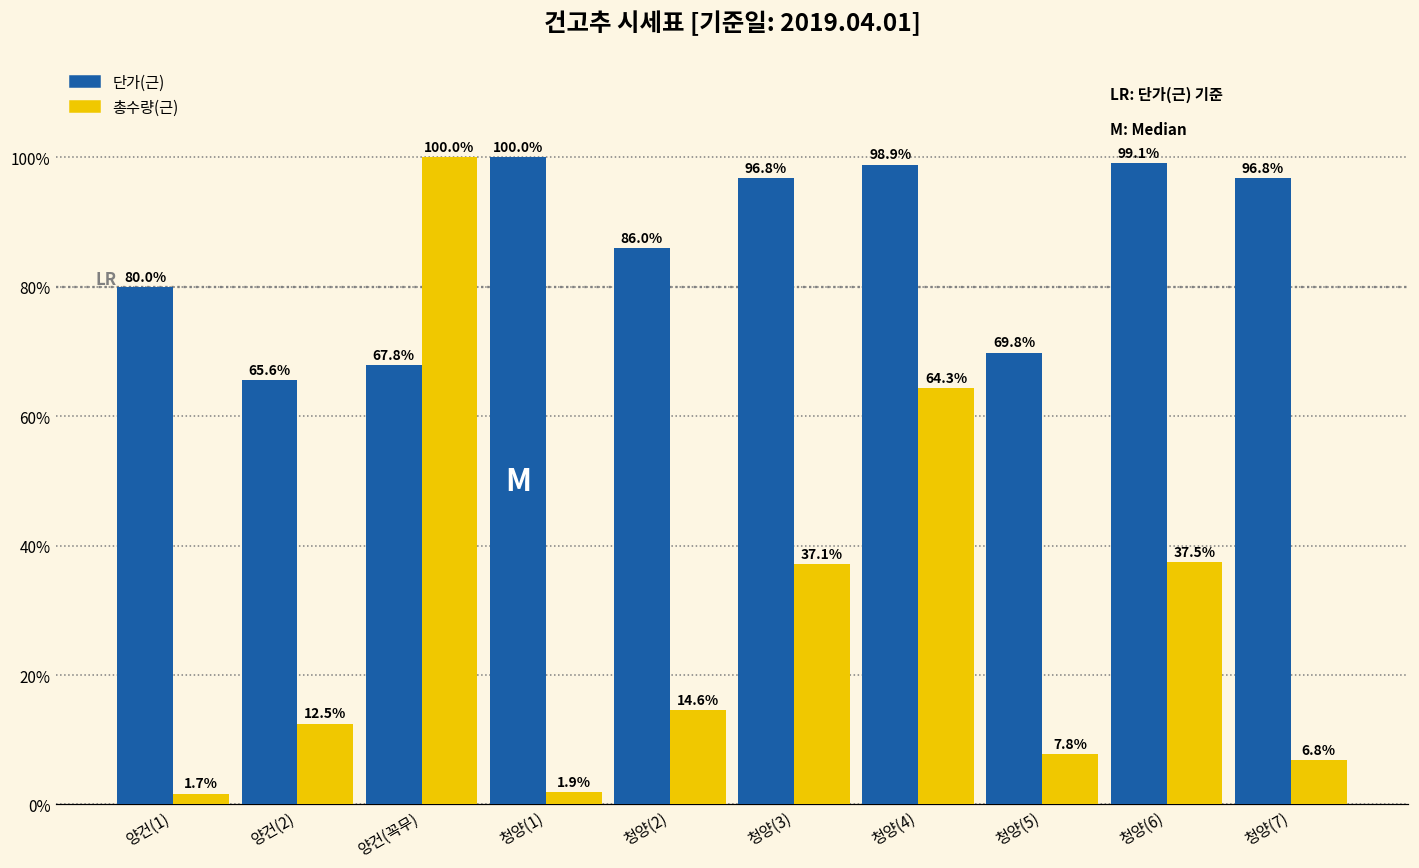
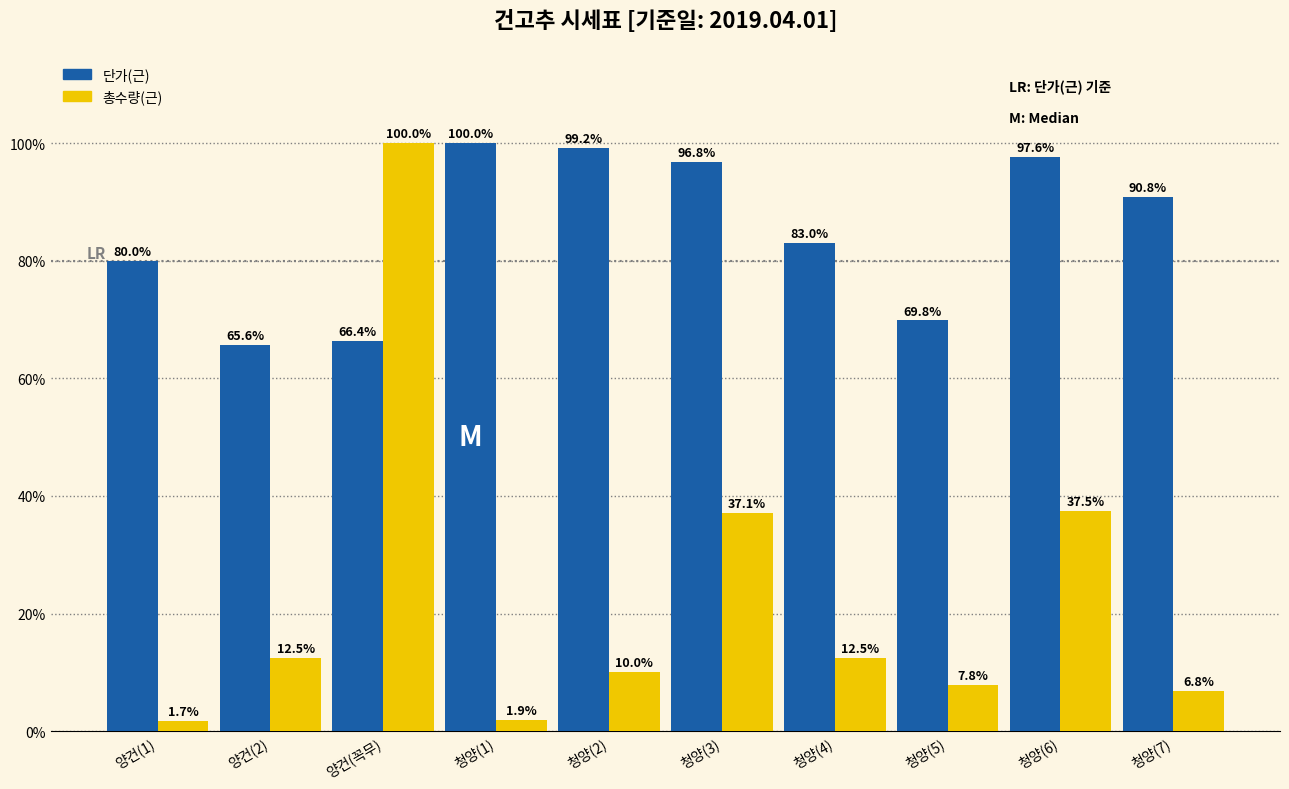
단가(근), 양건(꼭무): 67.8% -> 66.4%
단가(근), 청양(2): 86.0% -> 99.2%
총수량(근), 청양(2): 14.6% -> 10.0%
단가(근), 청양(4): 98.9% -> 83.0%
총수량(근), 청양(4): 64.3% -> 12.5%
단가(근), 청양(6): 99.1% -> 97.6%
단가(근), 청양(7): 96.8% -> 90.8%
